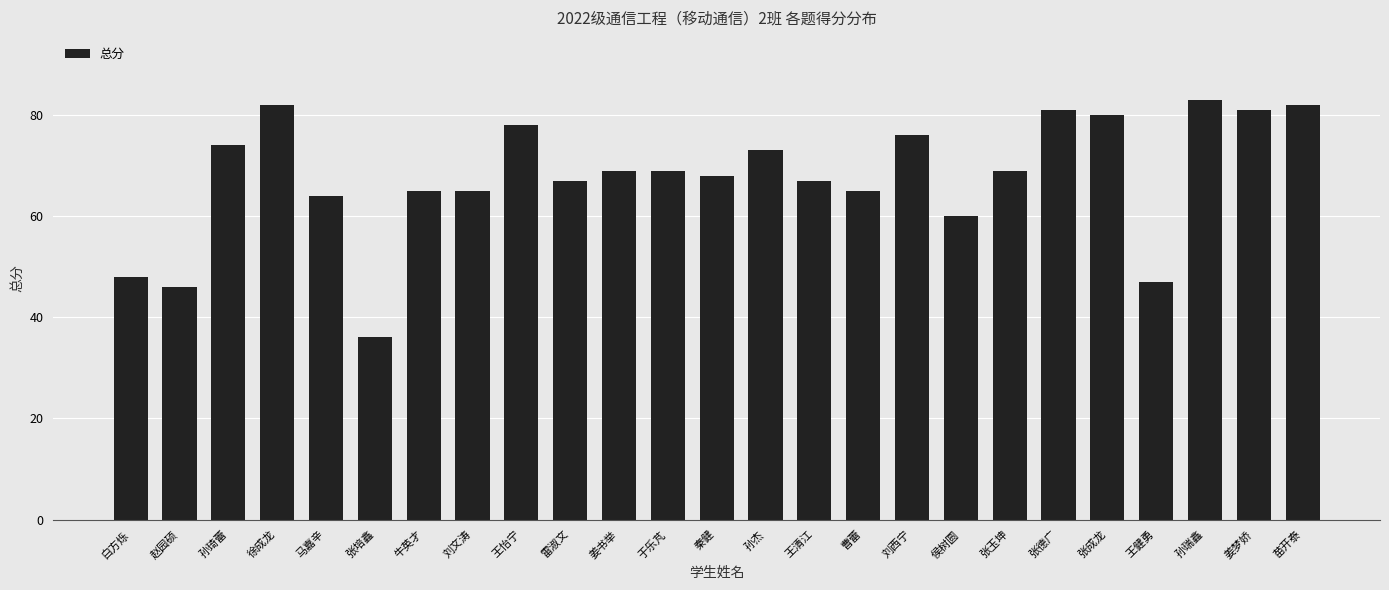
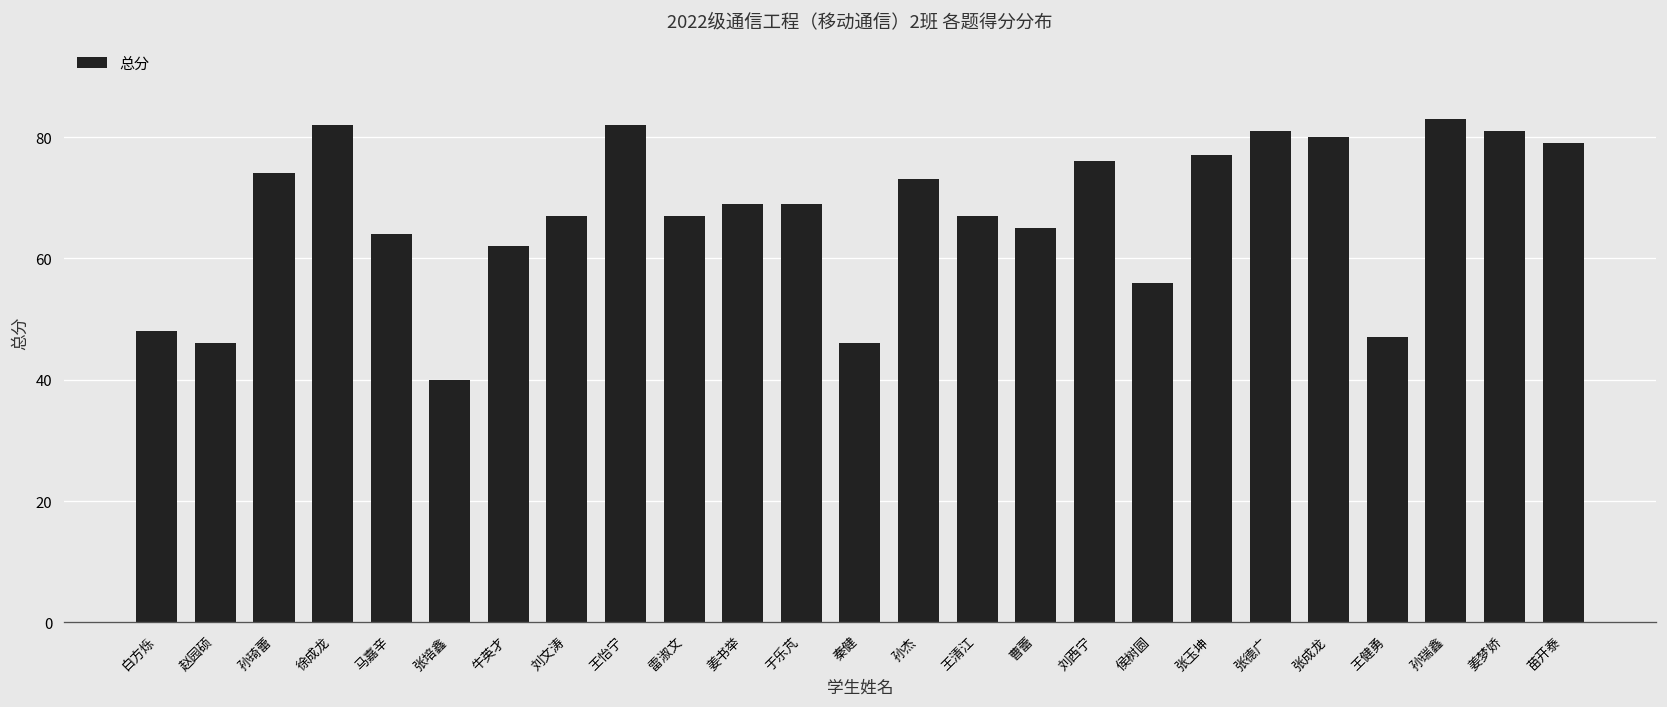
张培鑫: 36 -> 40
牛英才: 65 -> 62
刘文涛: 65 -> 67
王怡宁: 78 -> 82
秦健: 68 -> 46
侯树圆: 60 -> 56
张玉坤: 69 -> 77
苗开泰: 82 -> 79
